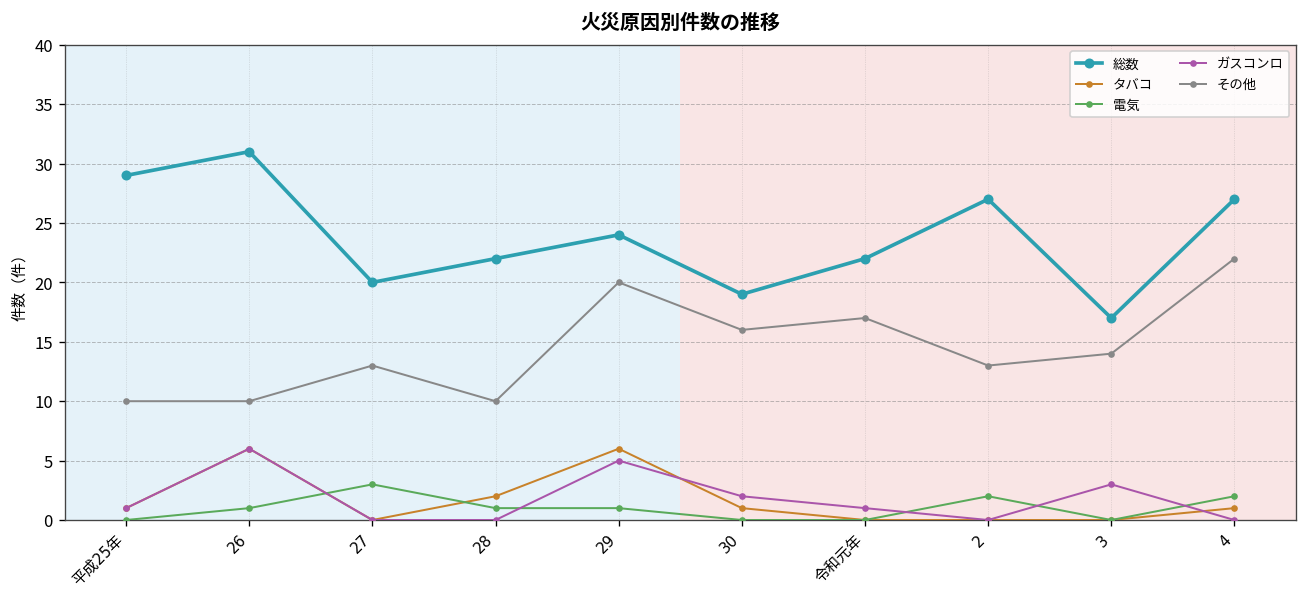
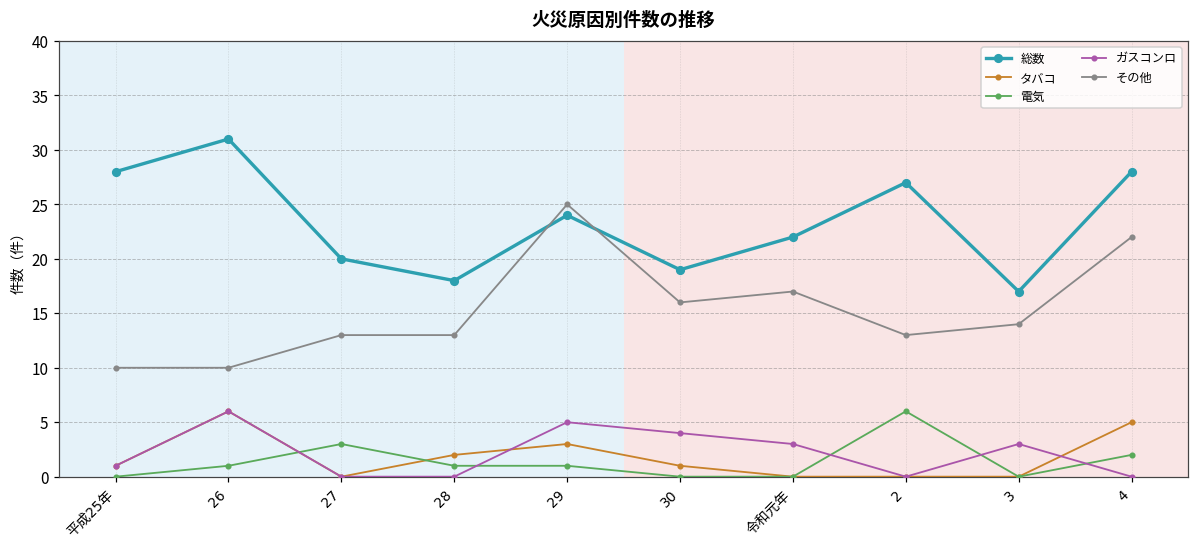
総数, 平成25年: 29 -> 28
総数, 28: 22 -> 18
その他, 28: 10 -> 13
タバコ, 29: 6 -> 3
その他, 29: 20 -> 25
ガスコンロ, 30: 2 -> 4
ガスコンロ, 令和元年: 1 -> 3
電気, 2: 2 -> 6
総数, 4: 27 -> 28
タバコ, 4: 1 -> 5
